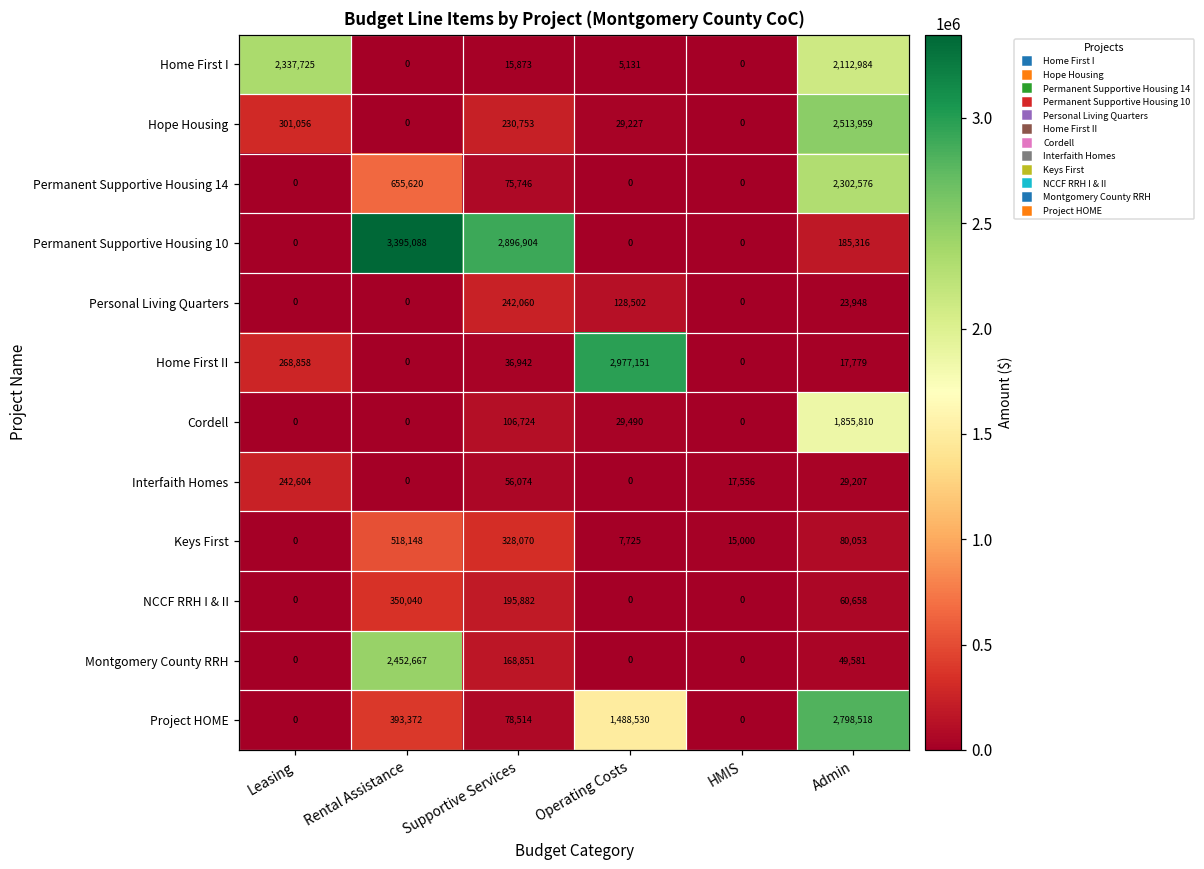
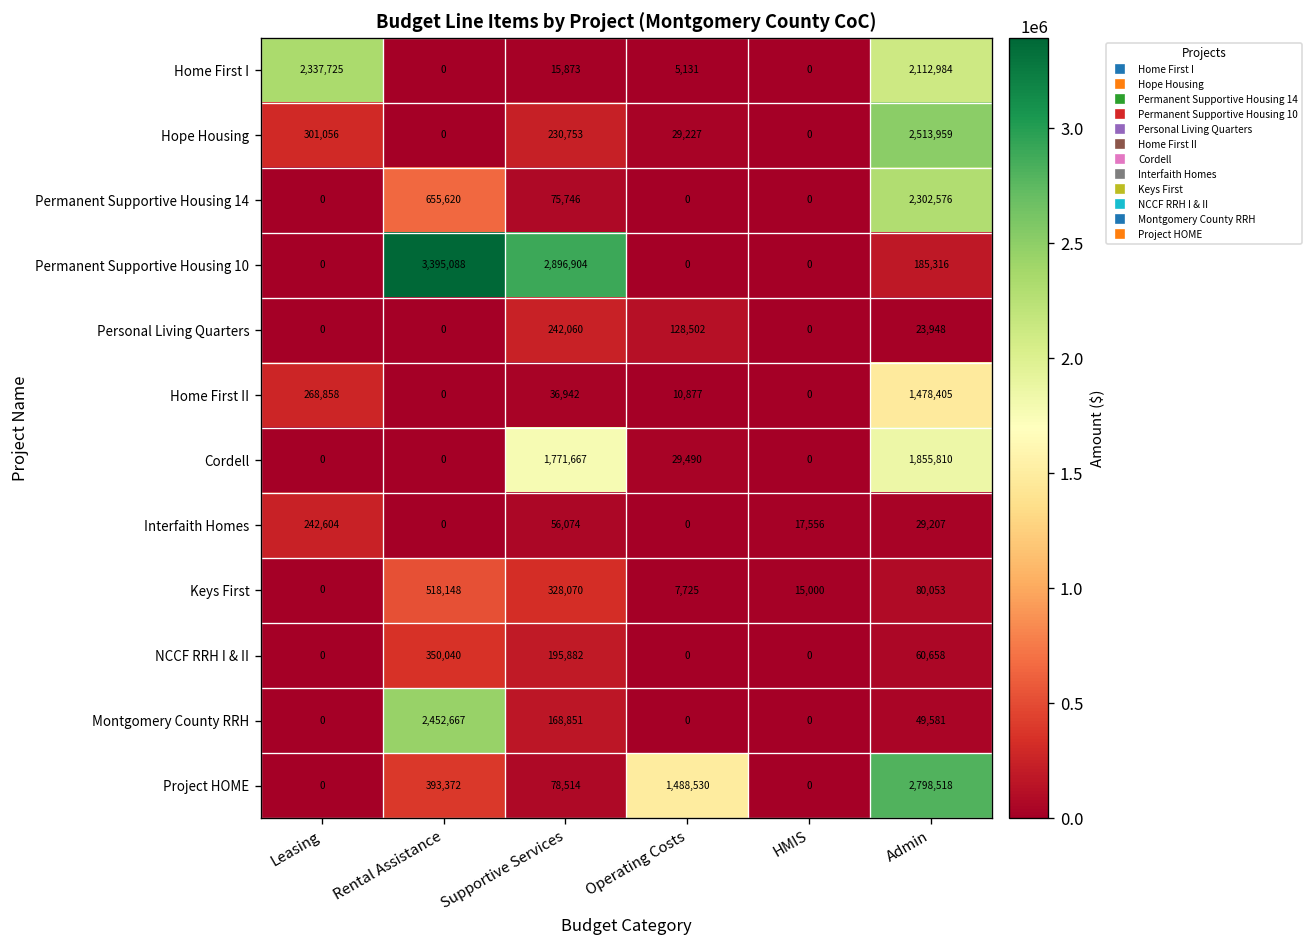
Home First II, Operating Costs: 2,977,151 -> 10,877
Home First II, Admin: 17,779 -> 1,478,405
Cordell, Supportive Services: 106,724 -> 1,771,667
